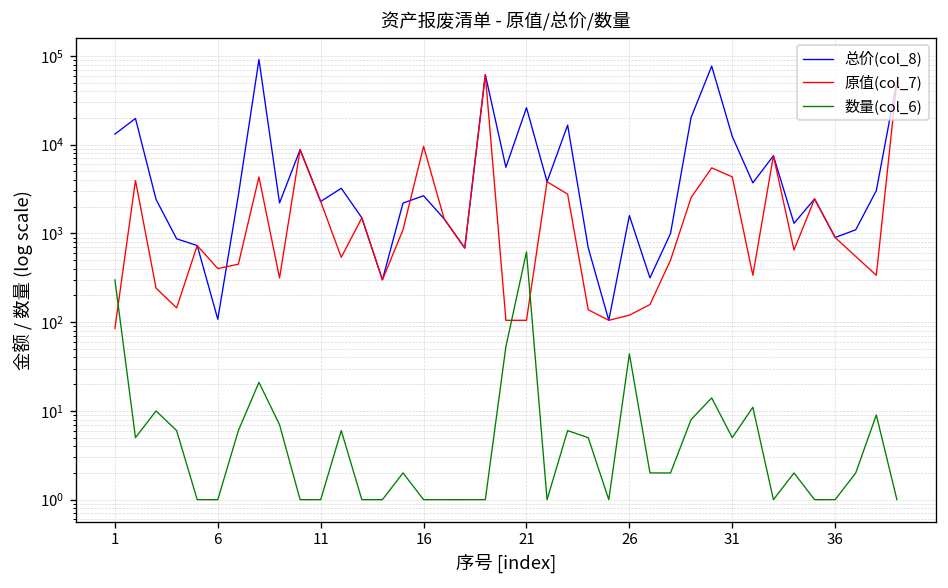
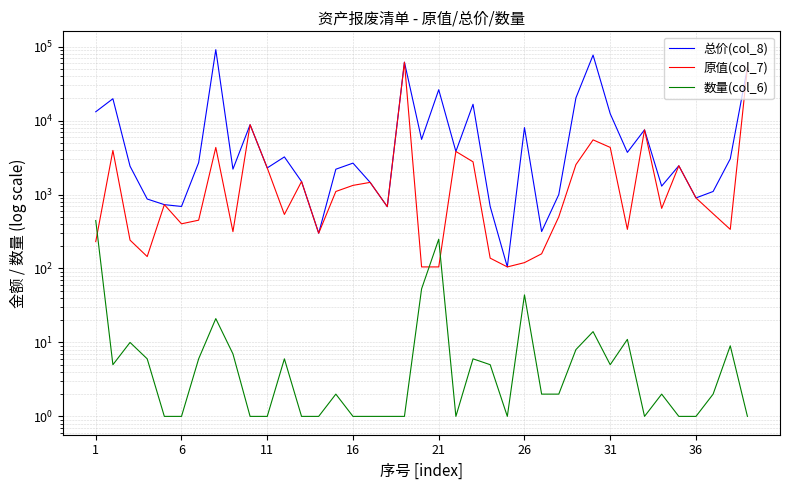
原值(col_7), 1: 90 -> 230
数量(col_6), 1: 300 -> 400
总价(col_8), 6: 110 -> 700
原值(col_7), 16: 10000 -> 1300
数量(col_6), 21: 600 -> 250
总价(col_8), 26: 1600 -> 8000
